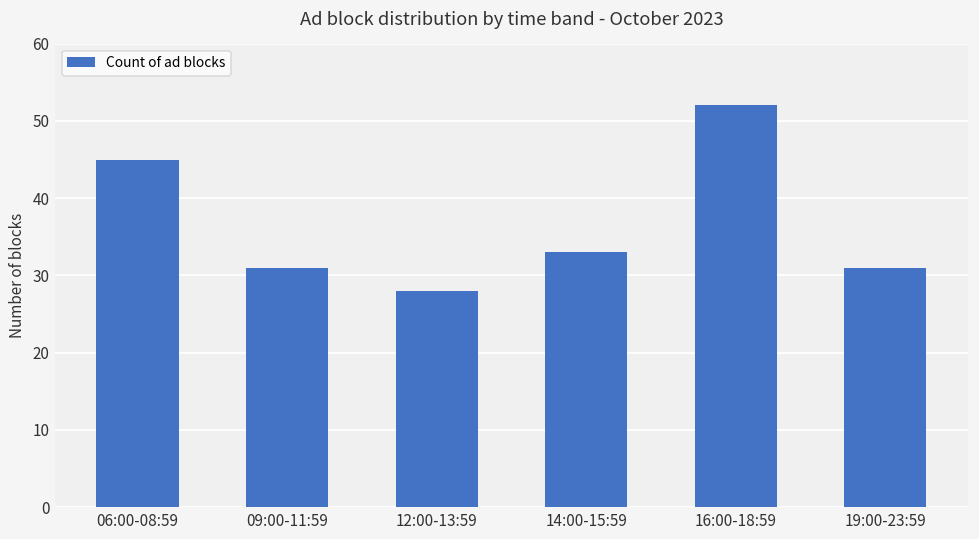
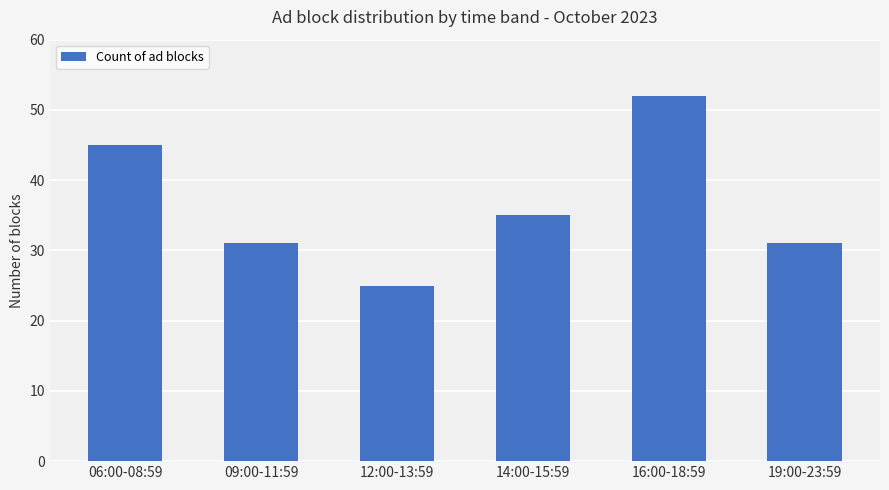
12:00-13:59: 28 -> 25
14:00-15:59: 33 -> 35
